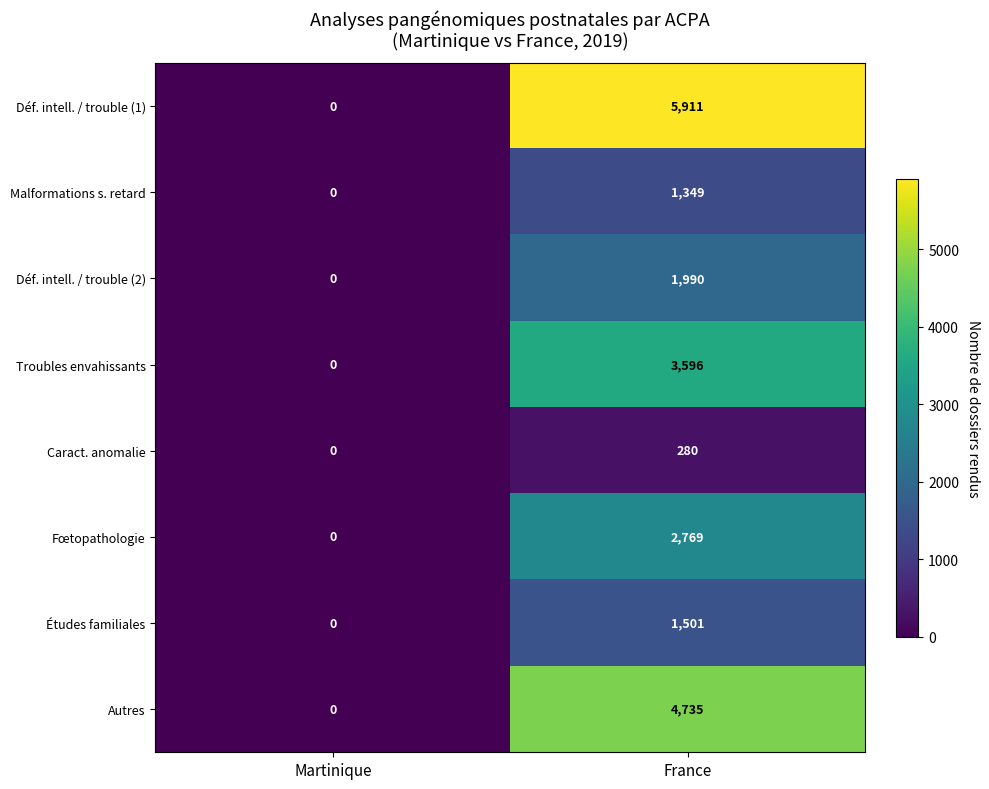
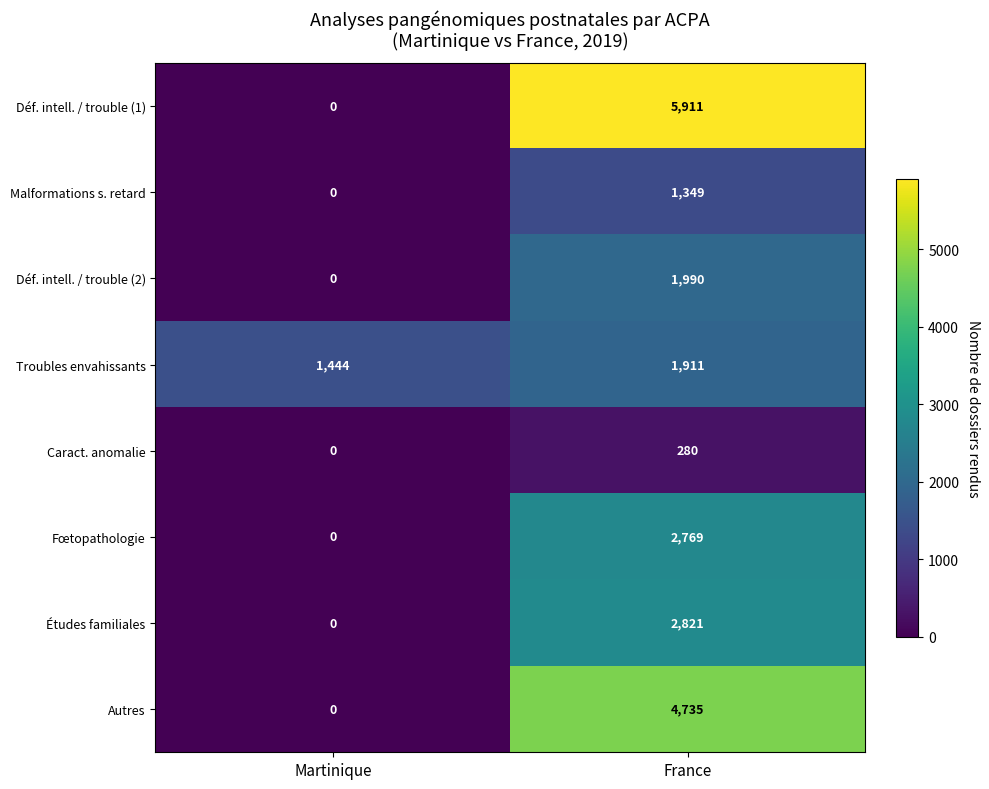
Troubles envahissants, Martinique: 0 -> 1,444
Troubles envahissants, France: 3,596 -> 1,911
Études familiales, France: 1,501 -> 2,821
